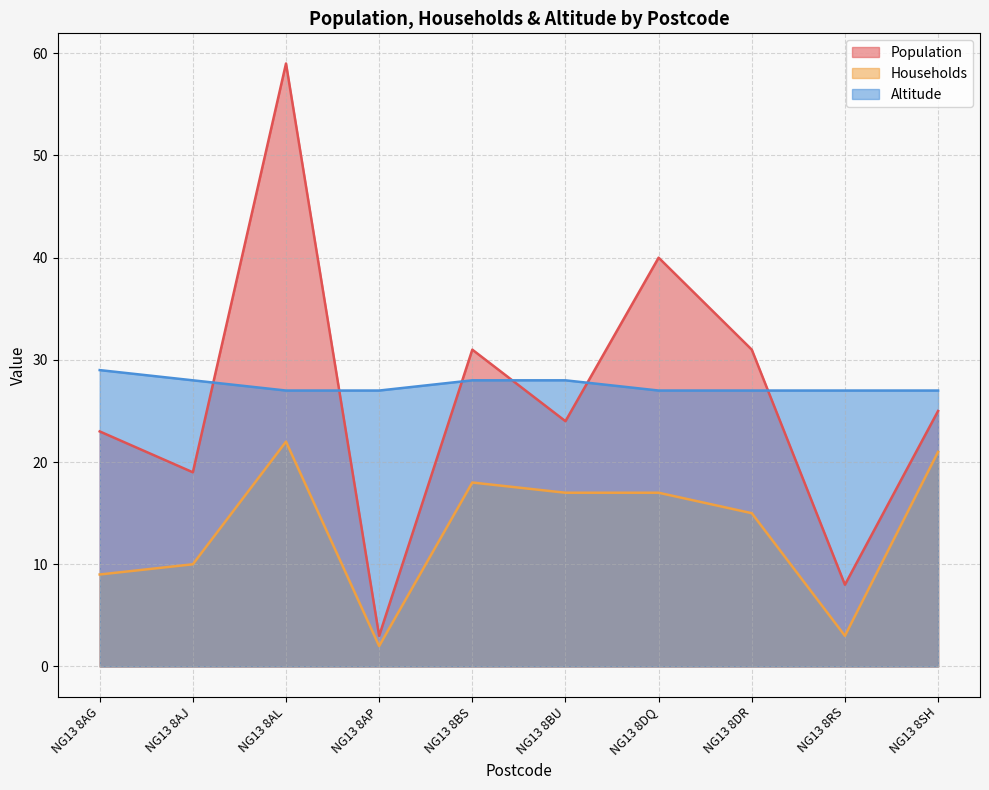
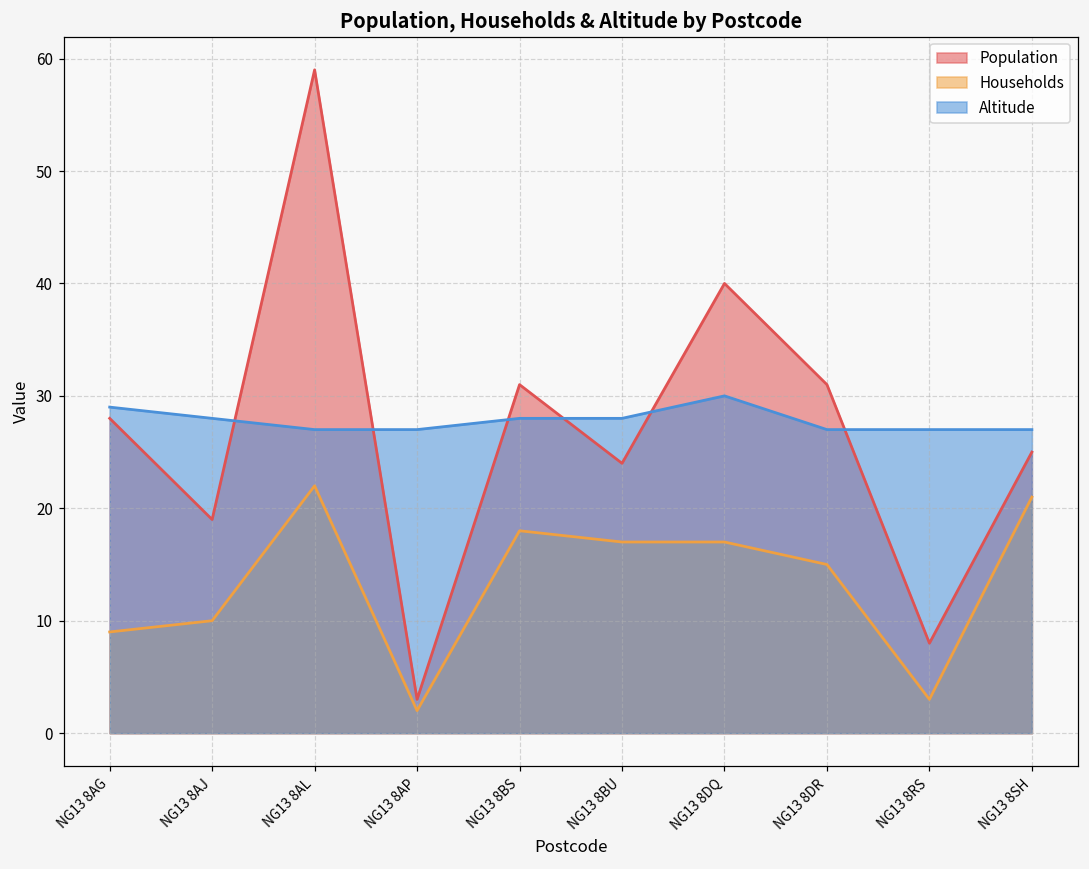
Population, NG13 8AG: 23 -> 28
Altitude, NG13 8DQ: 27 -> 30
